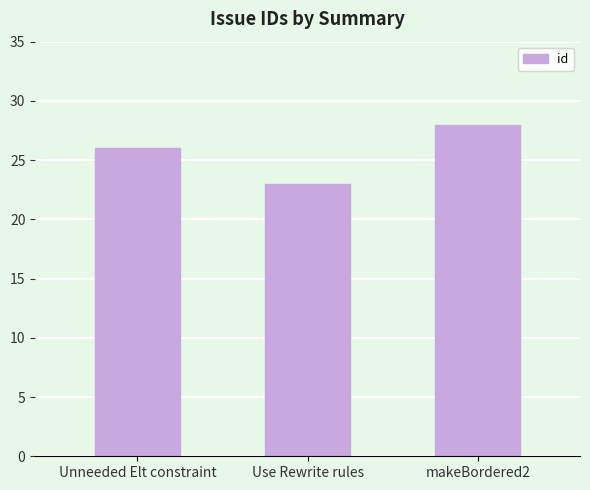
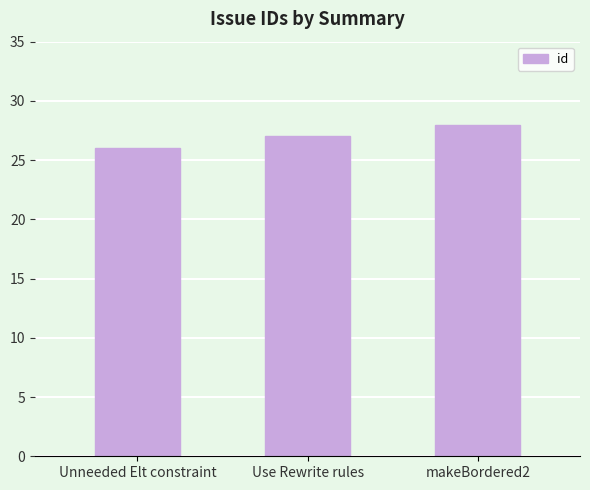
Use Rewrite rules: 23 -> 27
